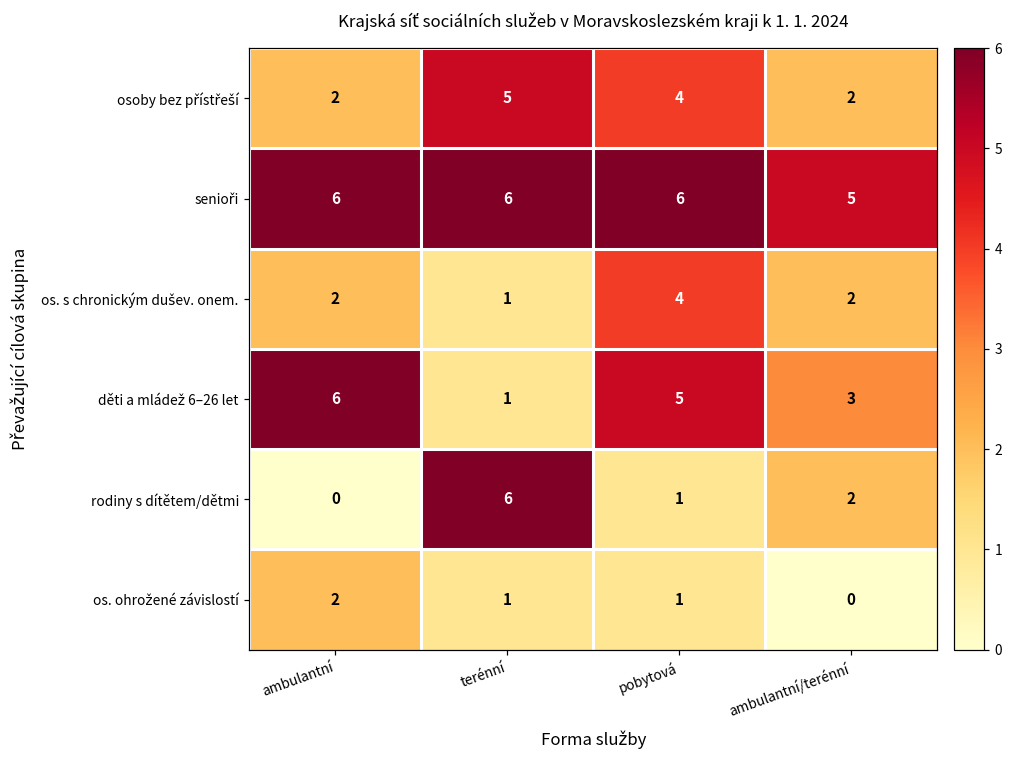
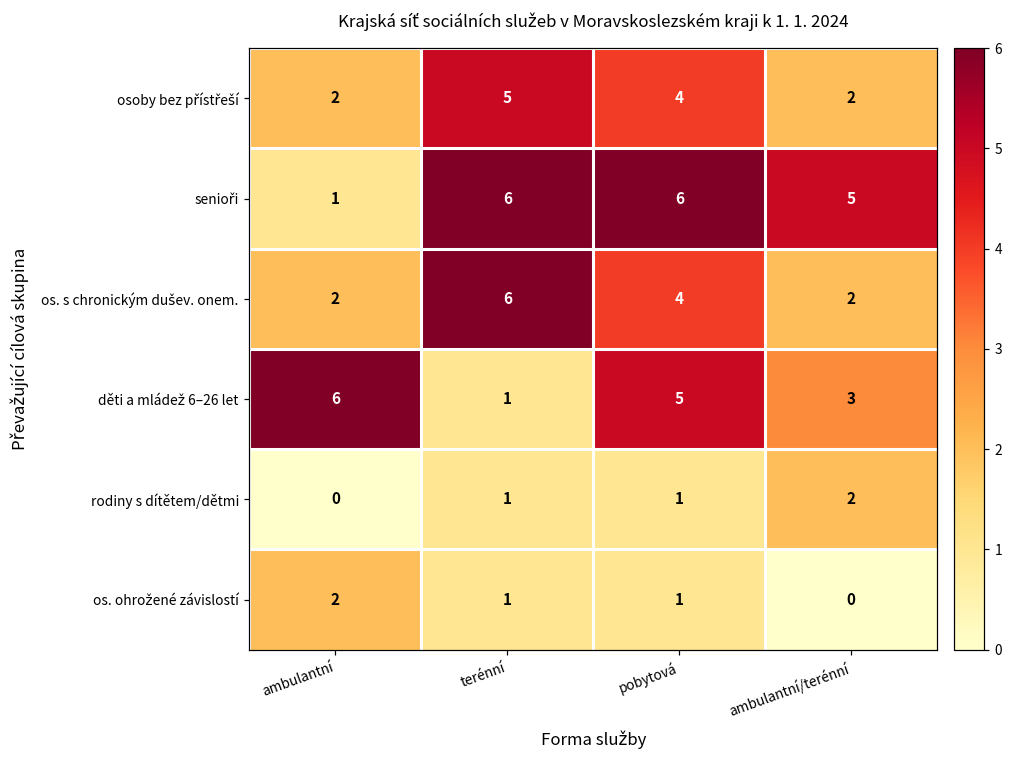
senioři, ambulantní: 6 -> 1
os. s chronickým dušev. onem., terénní: 1 -> 6
rodiny s dítětem/dětmi, terénní: 6 -> 1
